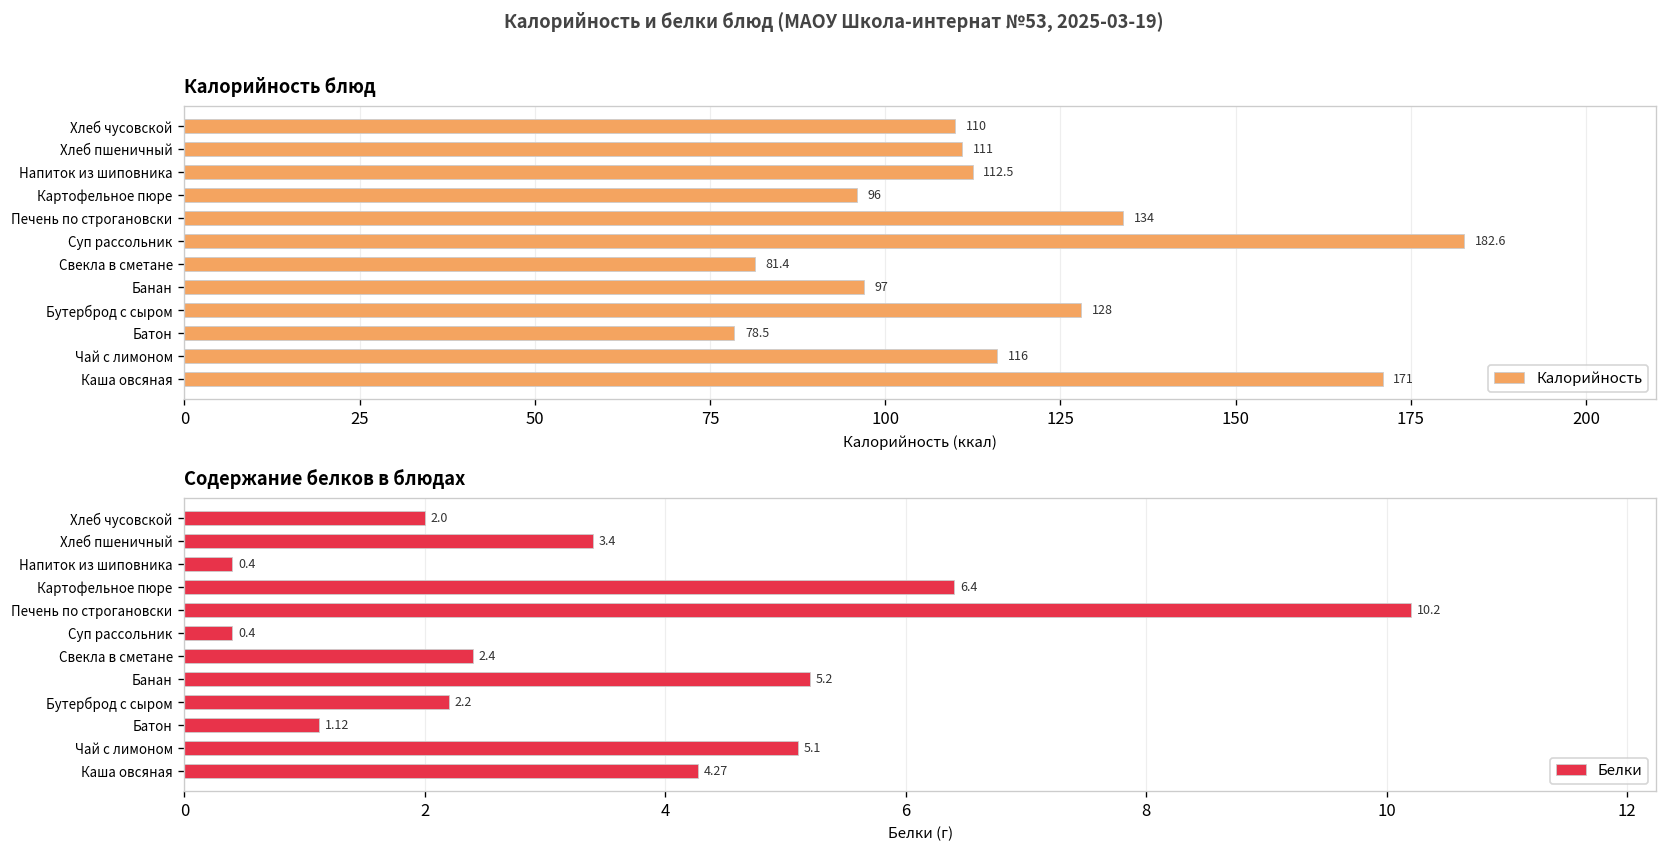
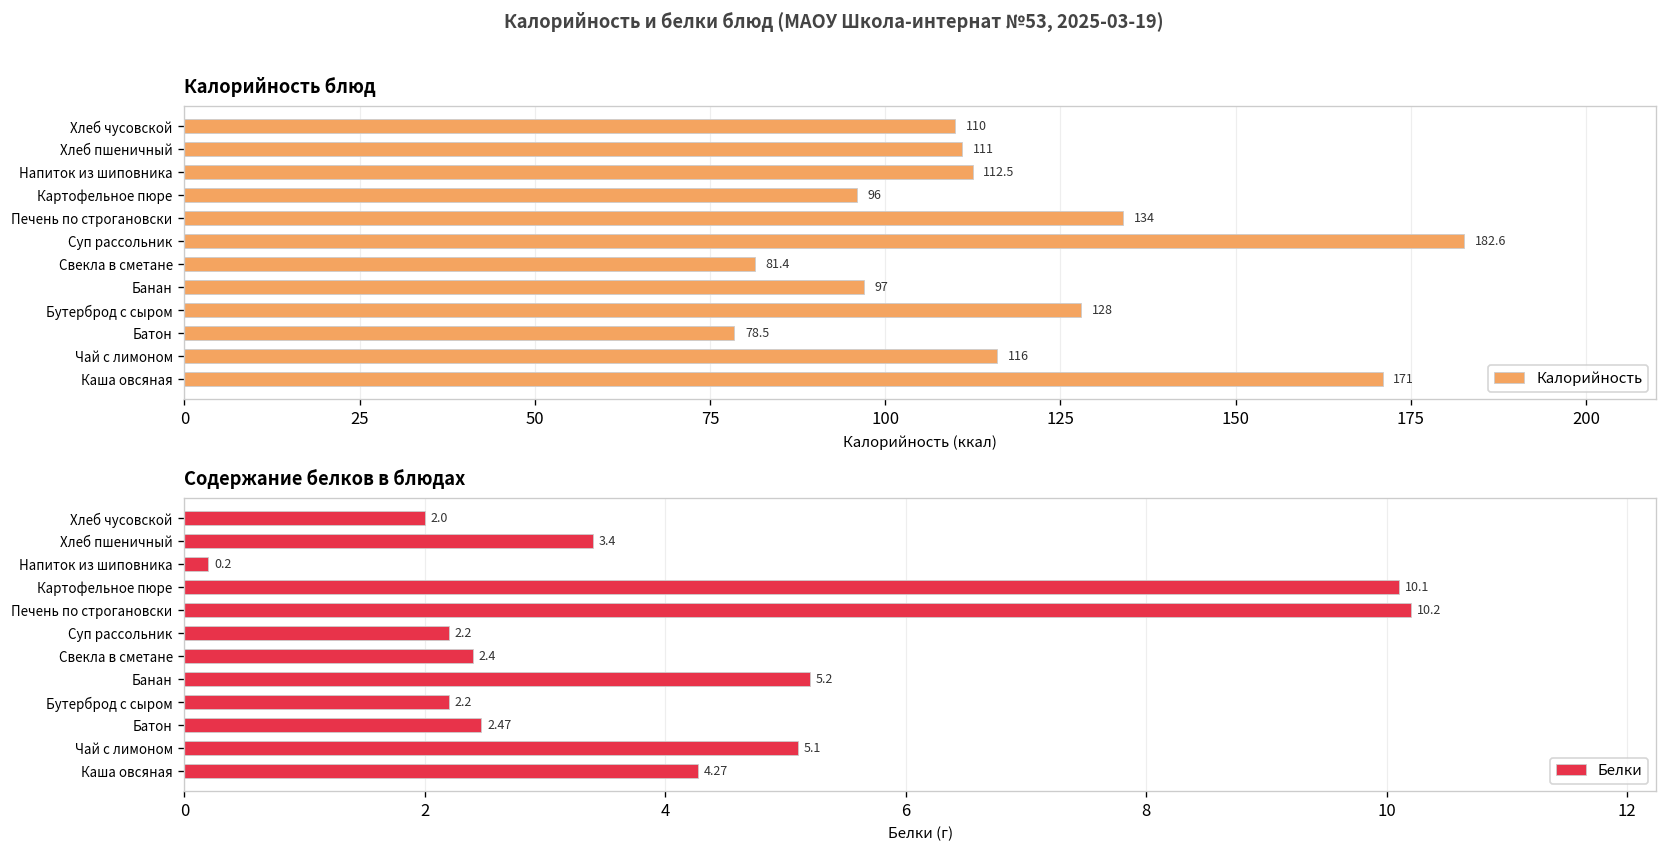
Содержание белков в блюдах, Напиток из шиповника: 0.4 -> 0.2
Содержание белков в блюдах, Картофельное пюре: 6.4 -> 10.1
Содержание белков в блюдах, Суп рассольник: 0.4 -> 2.2
Содержание белков в блюдах, Батон: 1.12 -> 2.47
